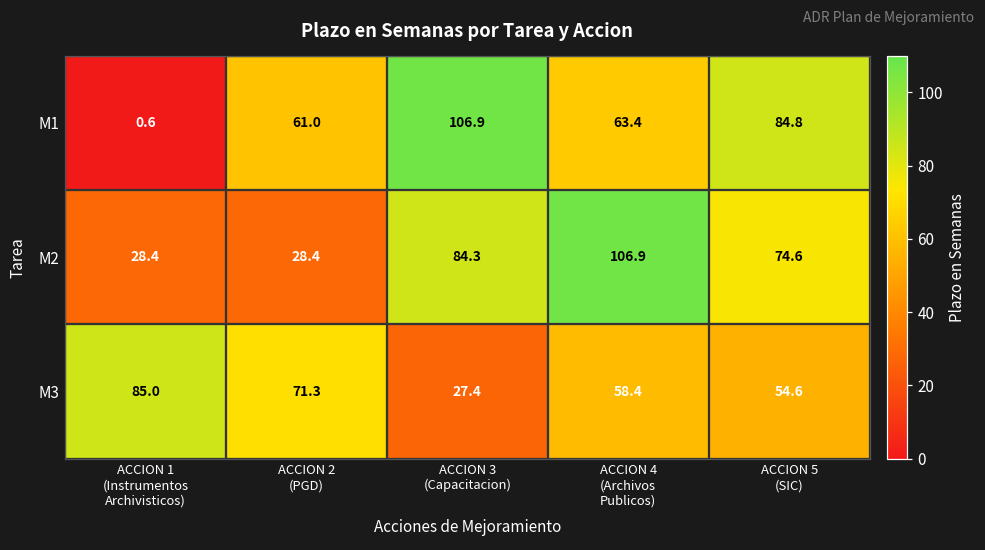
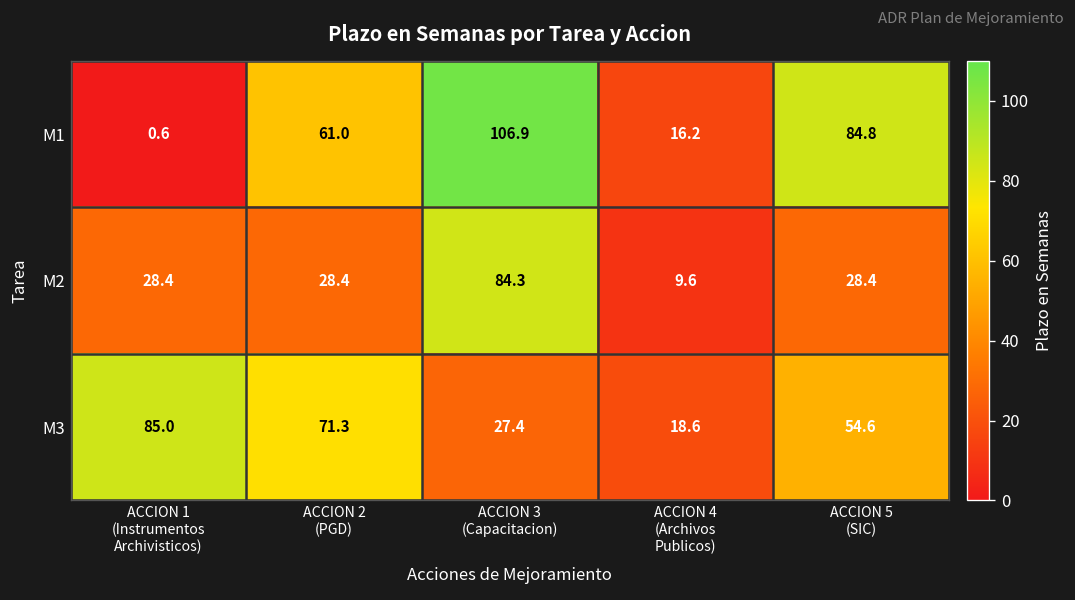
M1, ACCION 4 (Archivos Publicos): 63.4 -> 16.2
M2, ACCION 4 (Archivos Publicos): 106.9 -> 9.6
M2, ACCION 5 (SIC): 74.6 -> 28.4
M3, ACCION 4 (Archivos Publicos): 58.4 -> 18.6
